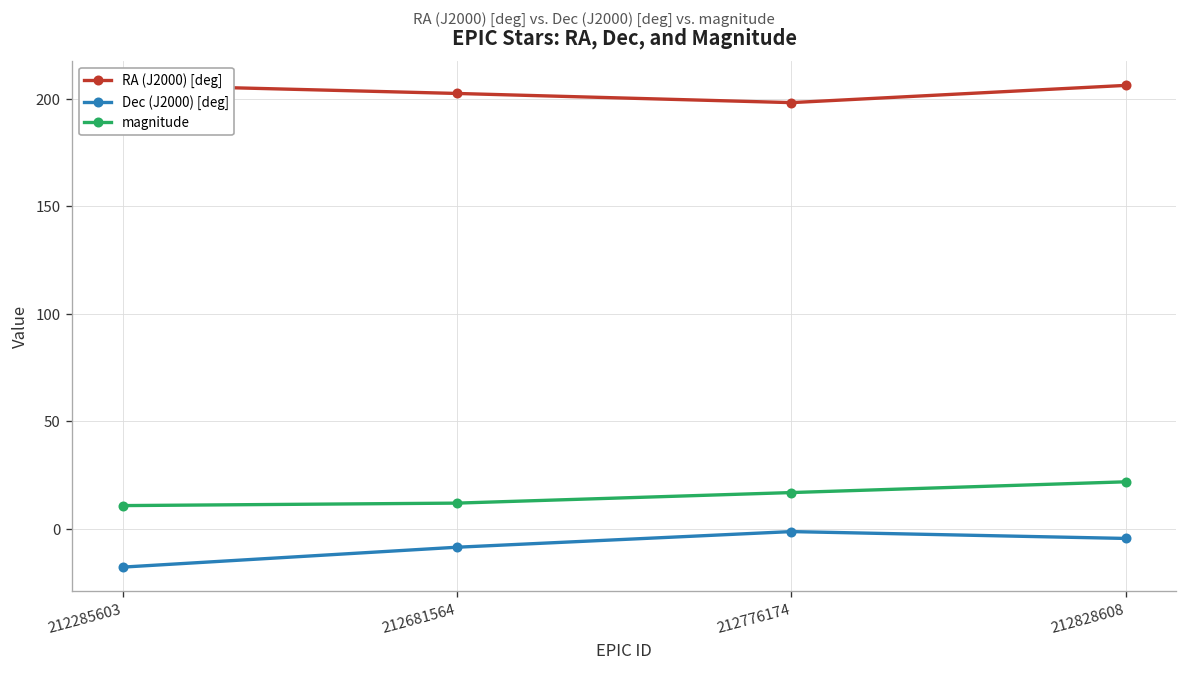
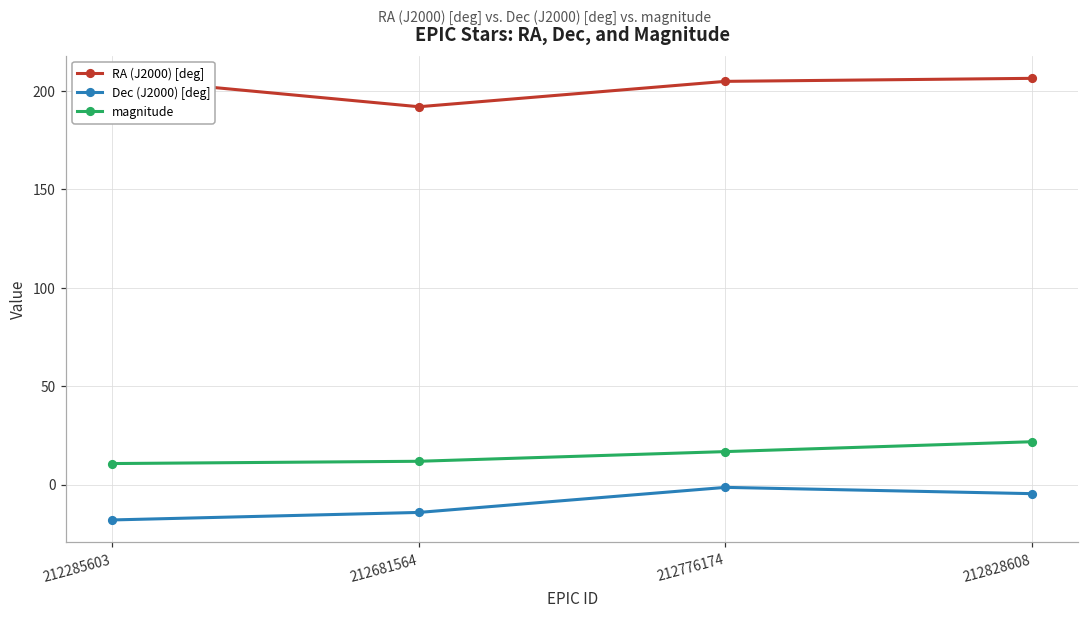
RA (J2000) [deg], 212681564: 203 -> 192
Dec (J2000) [deg], 212681564: -9 -> -14
RA (J2000) [deg], 212776174: 198 -> 205
